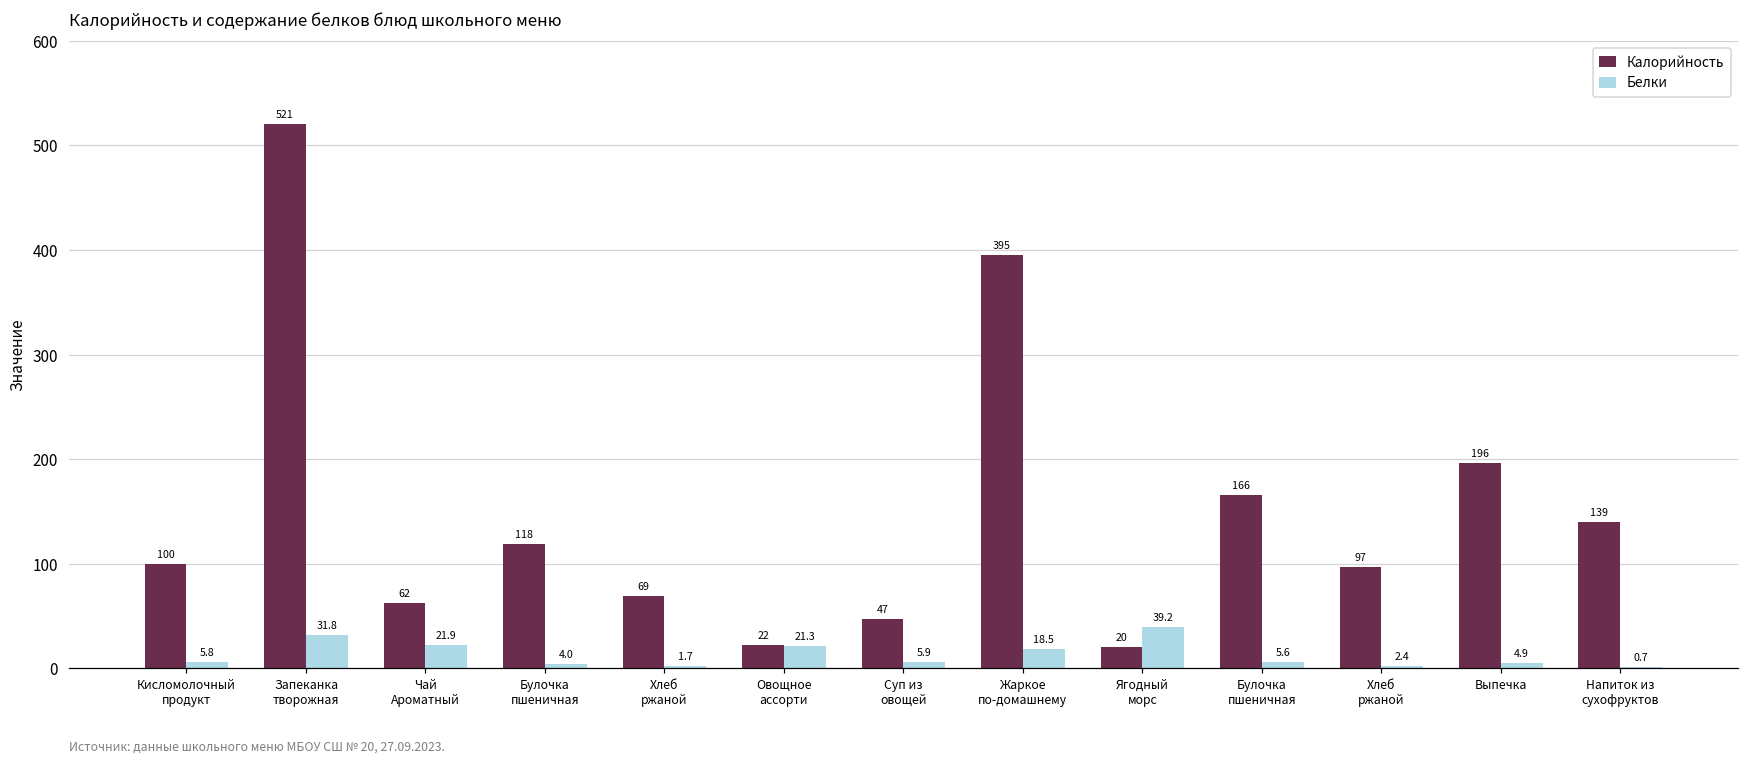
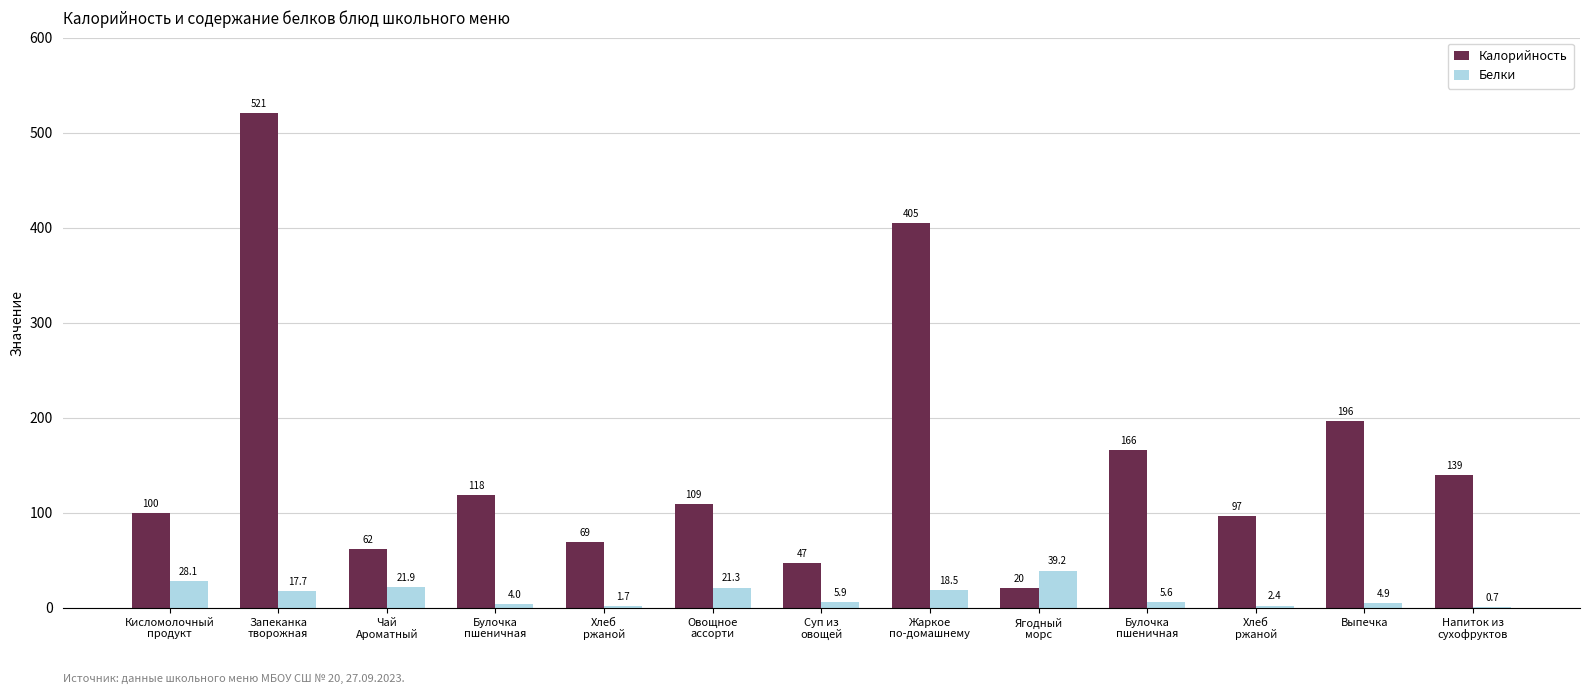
Белки, Кисломолочный продукт: 5.8 -> 28.1
Белки, Запеканка творожная: 31.8 -> 17.7
Калорийность, Овощное ассорти: 22 -> 109
Калорийность, Жаркое по-домашнему: 395 -> 405
